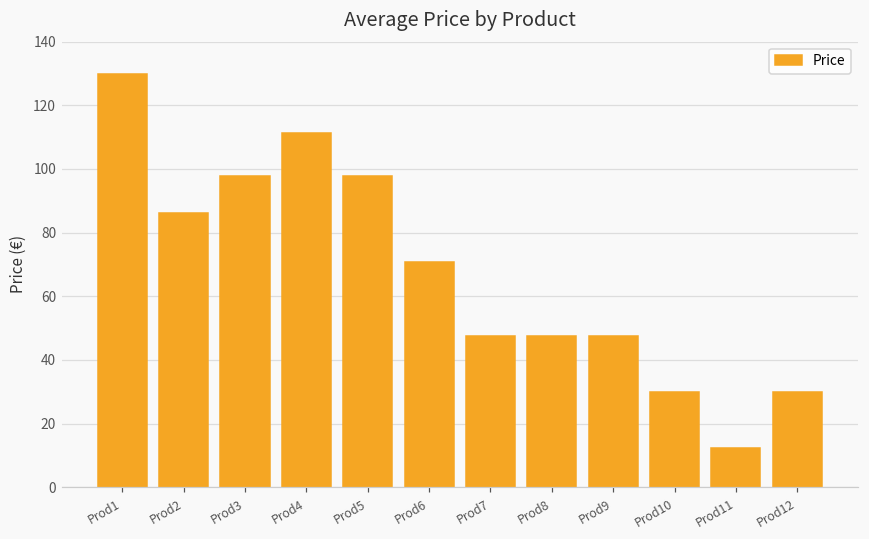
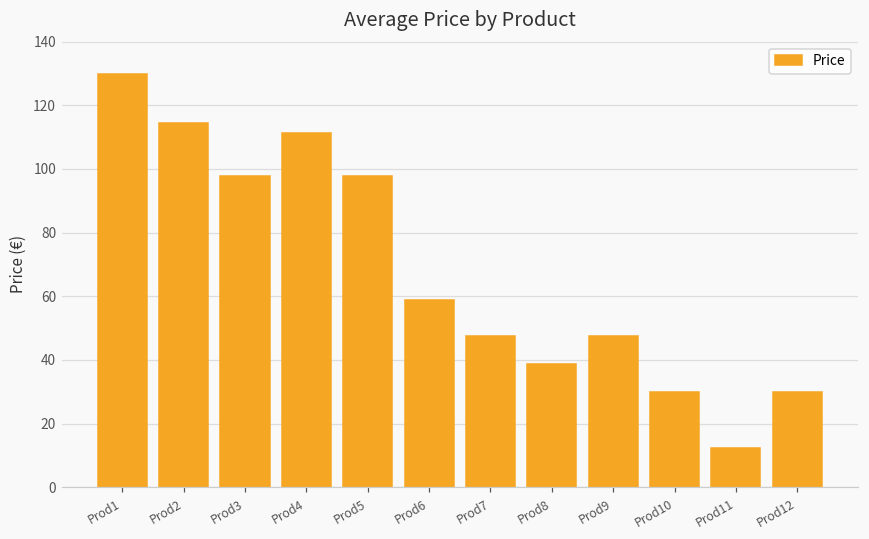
Prod2: 86 -> 114
Prod6: 71 -> 59
Prod8: 48 -> 39
